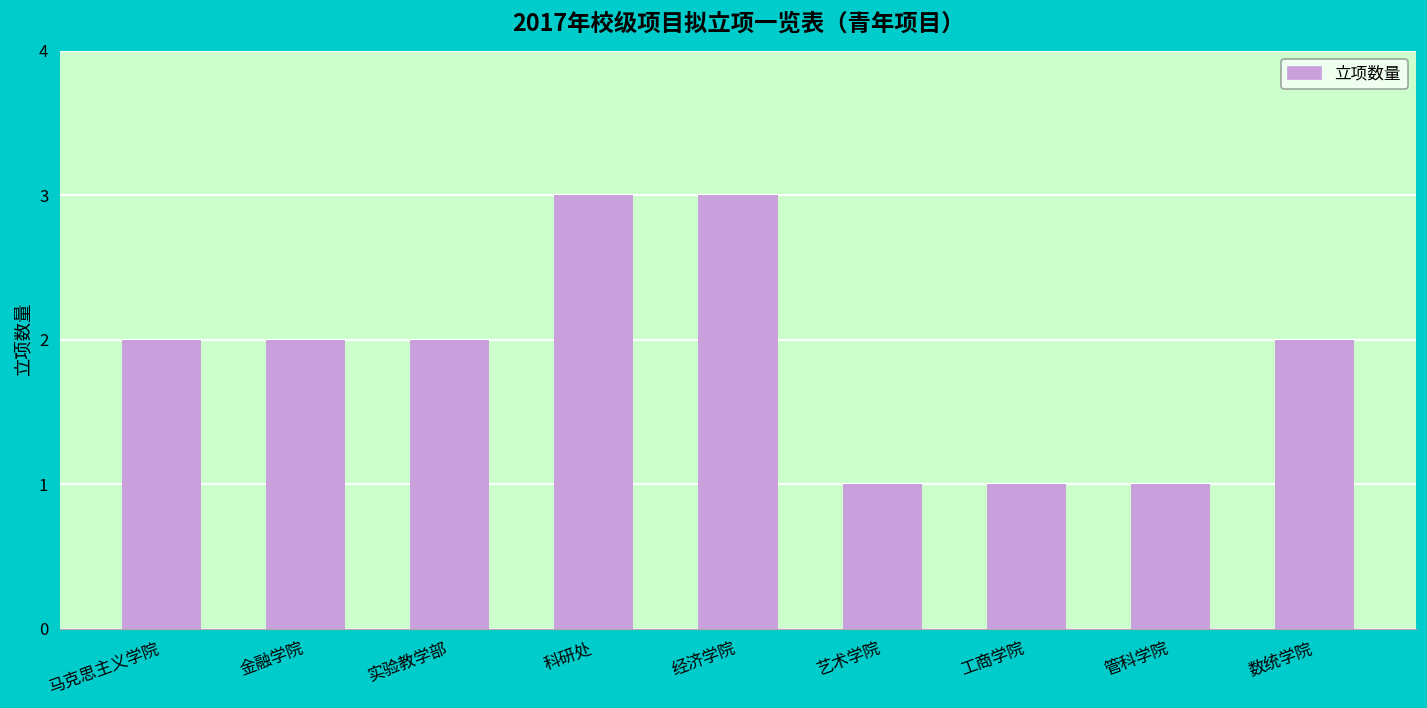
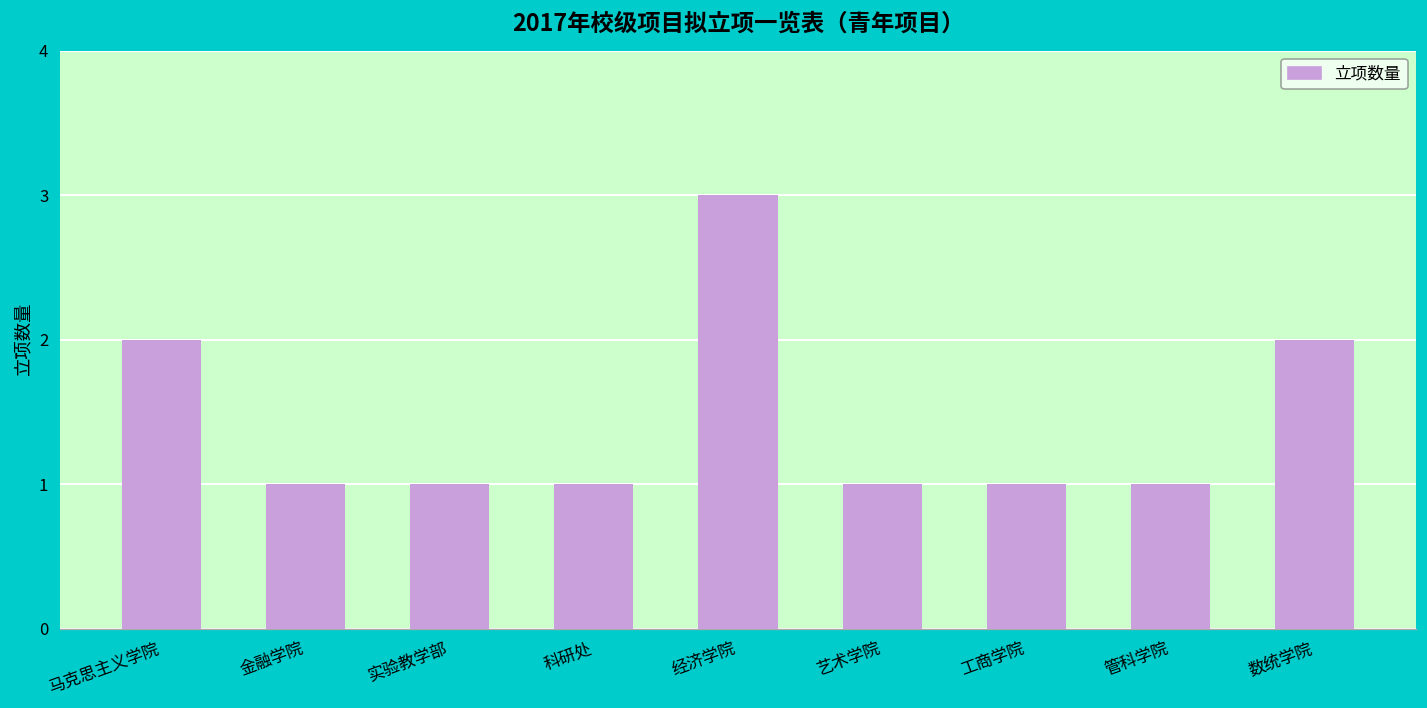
金融学院: 2 -> 1
实验教学部: 2 -> 1
科研处: 3 -> 1
